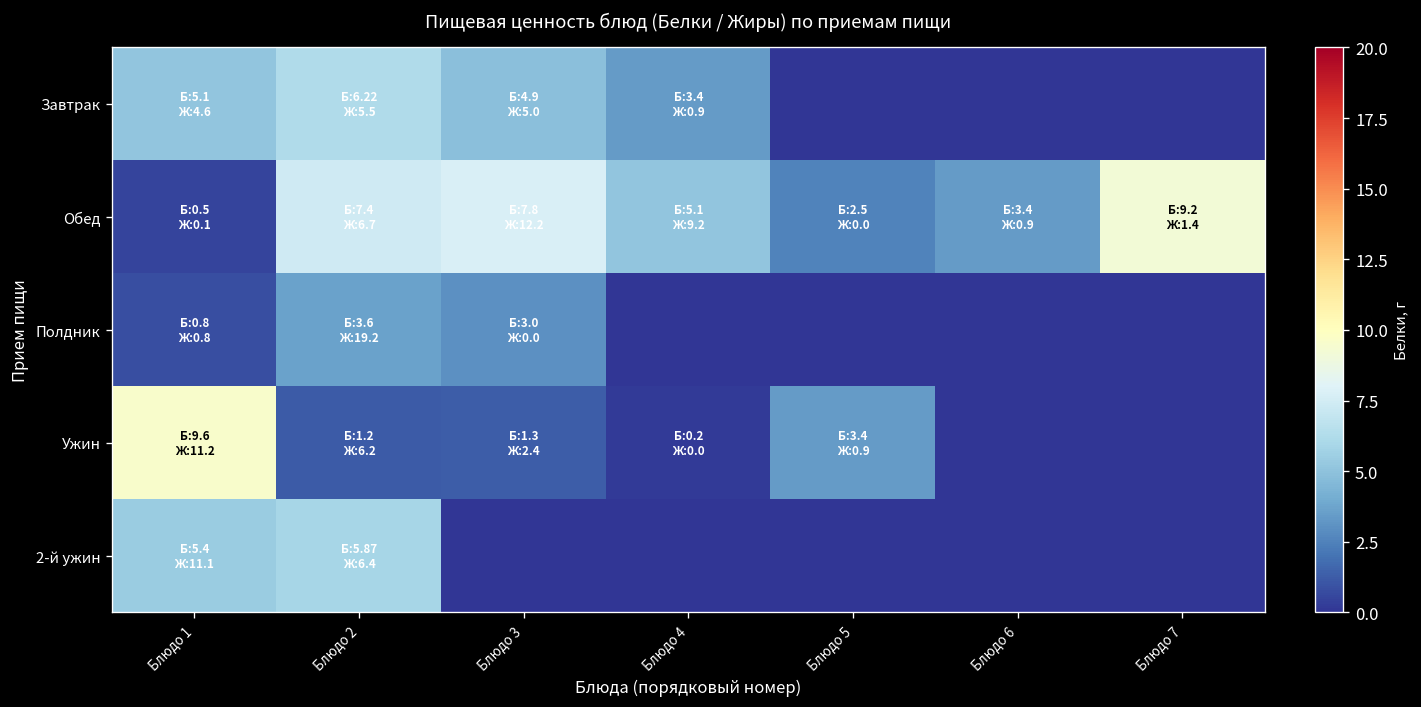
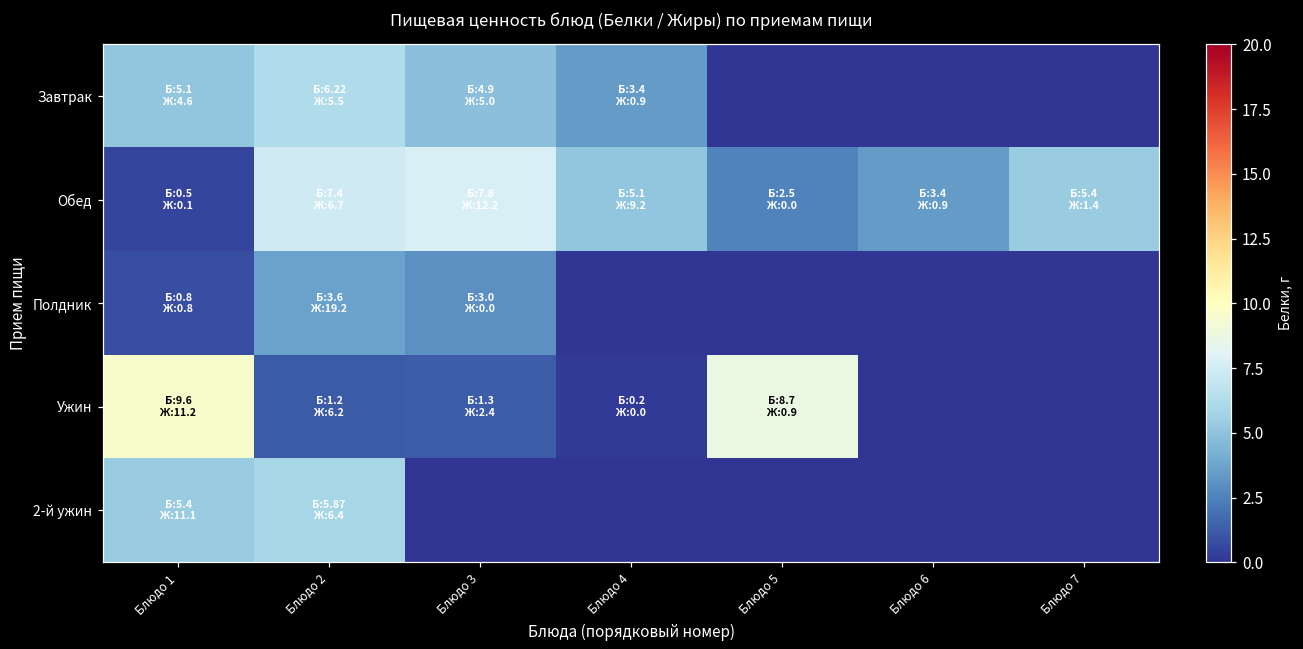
Обед, Блюдо 7: 9.2 -> 5.4
Ужин, Блюдо 5: 3.4 -> 8.7
